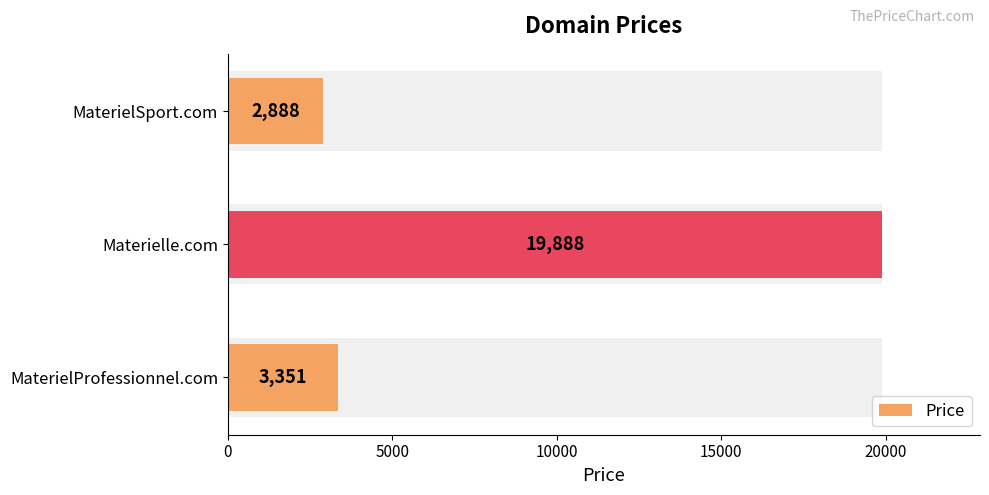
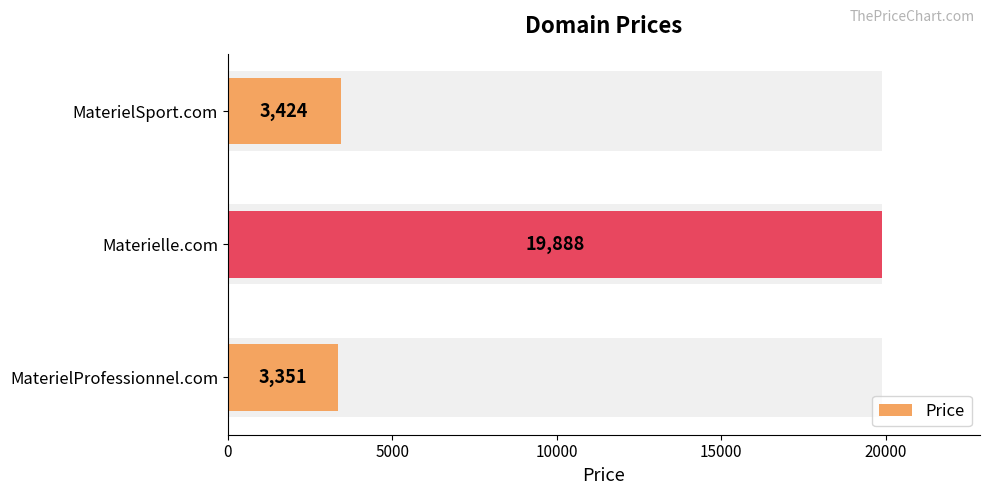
Price, MaterielSport.com: 2,888 -> 3,424
